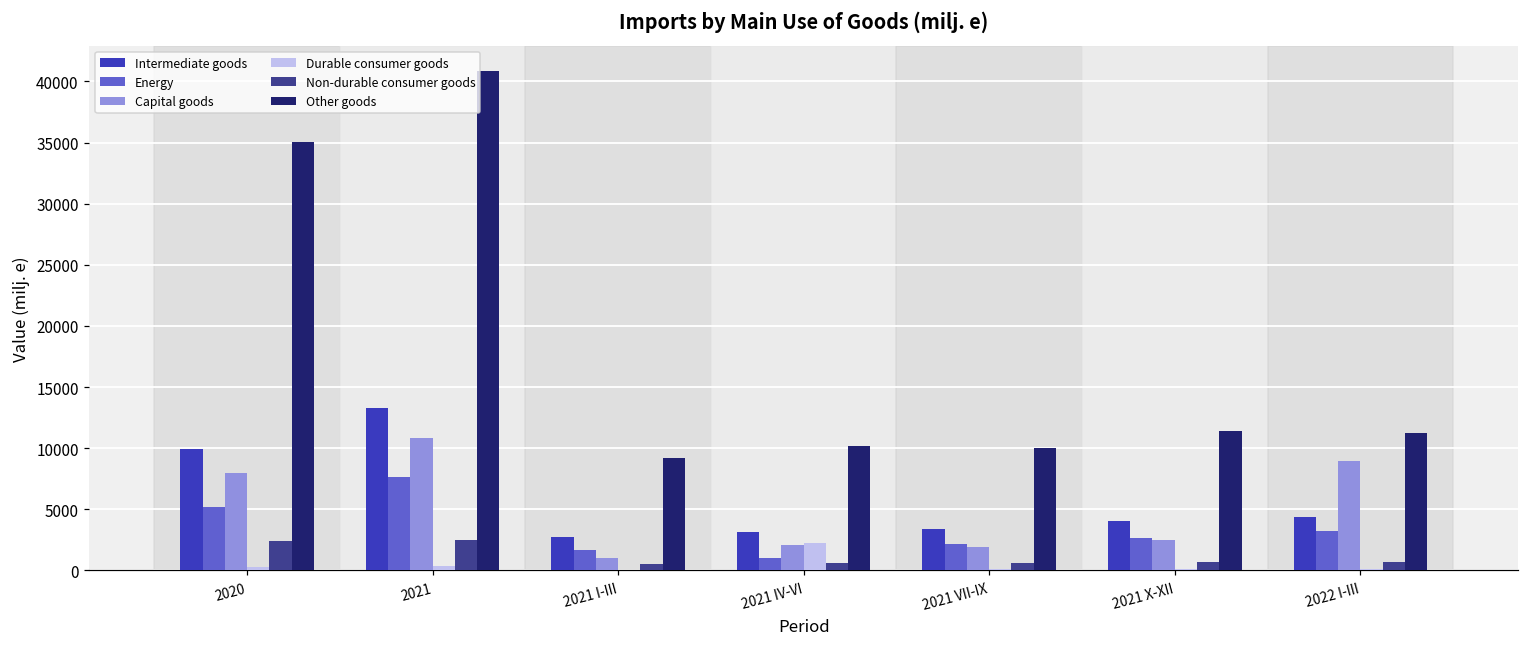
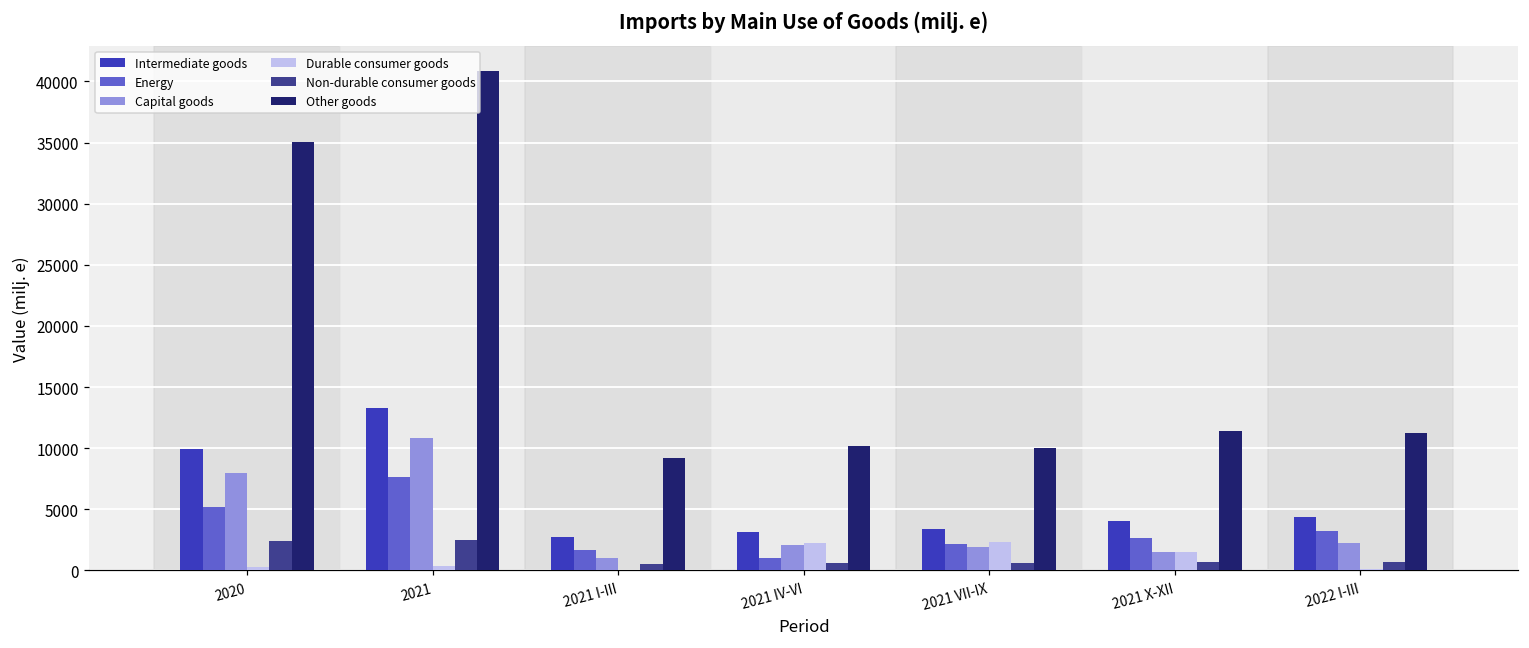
Durable consumer goods, 2021 VII-IX: 100 -> 2300
Capital goods, 2021 X-XII: 2500 -> 1500
Durable consumer goods, 2021 X-XII: 100 -> 1500
Capital goods, 2022 I-III: 8900 -> 2300
